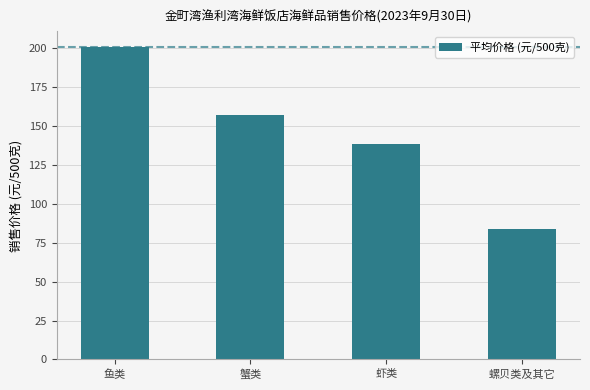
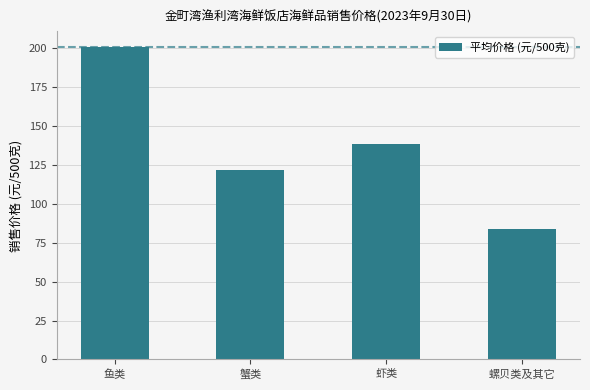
蟹类: 157 -> 122
